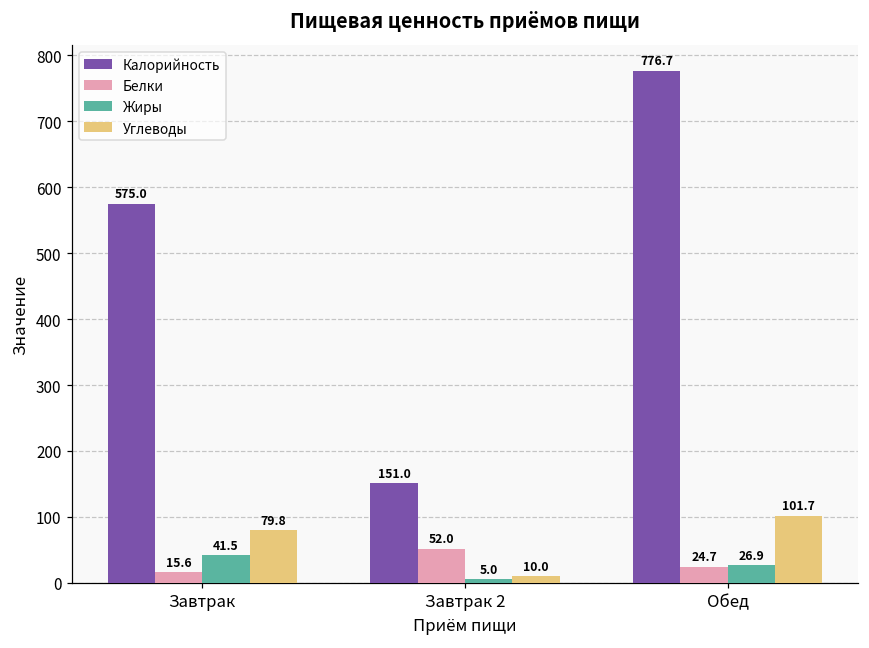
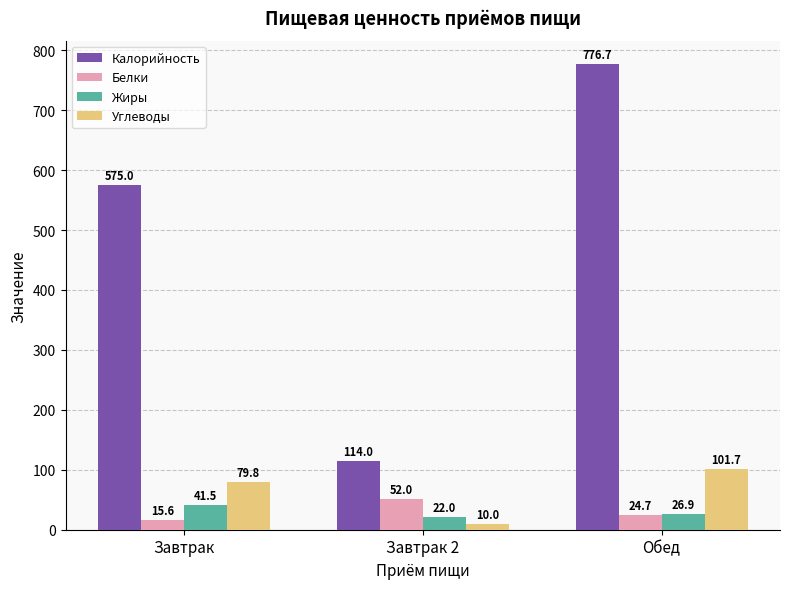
Калорийность, Завтрак 2: 151.0 -> 114.0
Жиры, Завтрак 2: 5.0 -> 22.0
